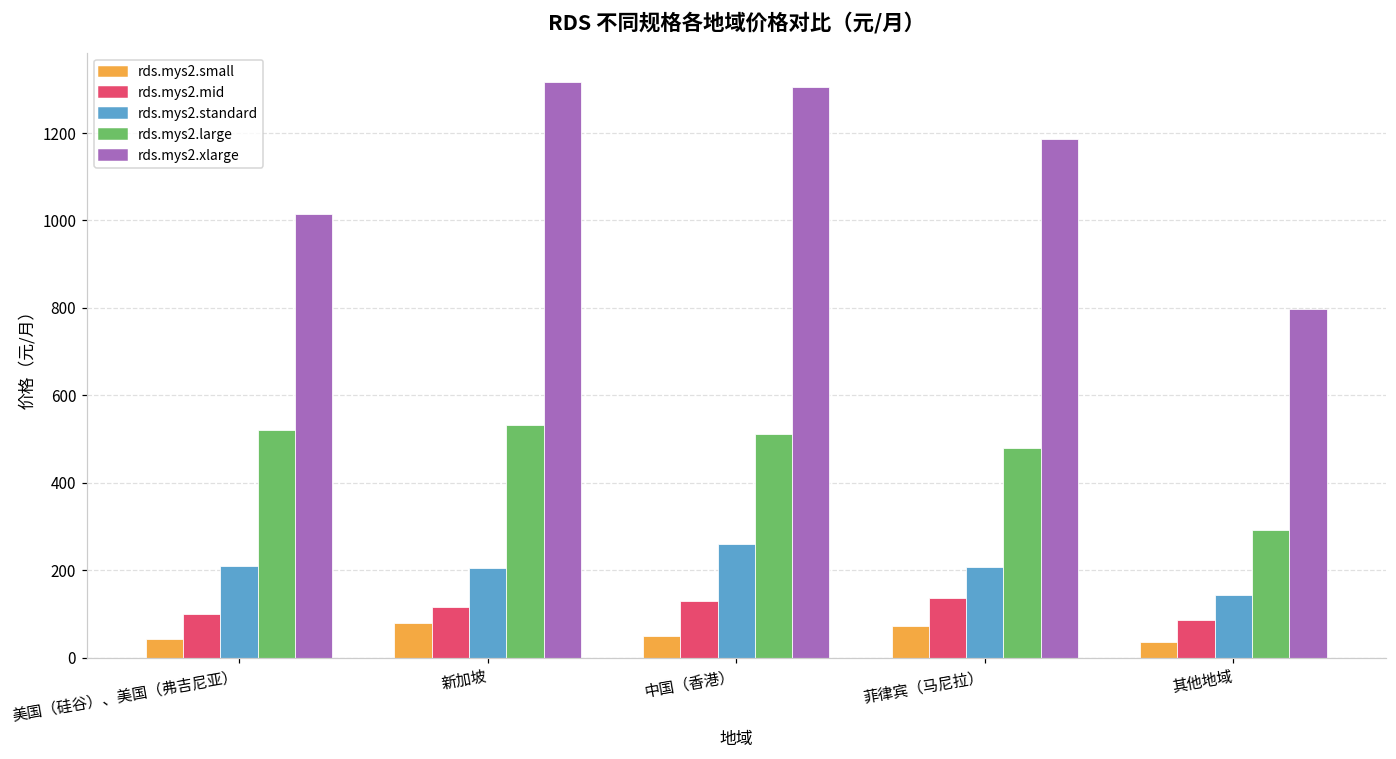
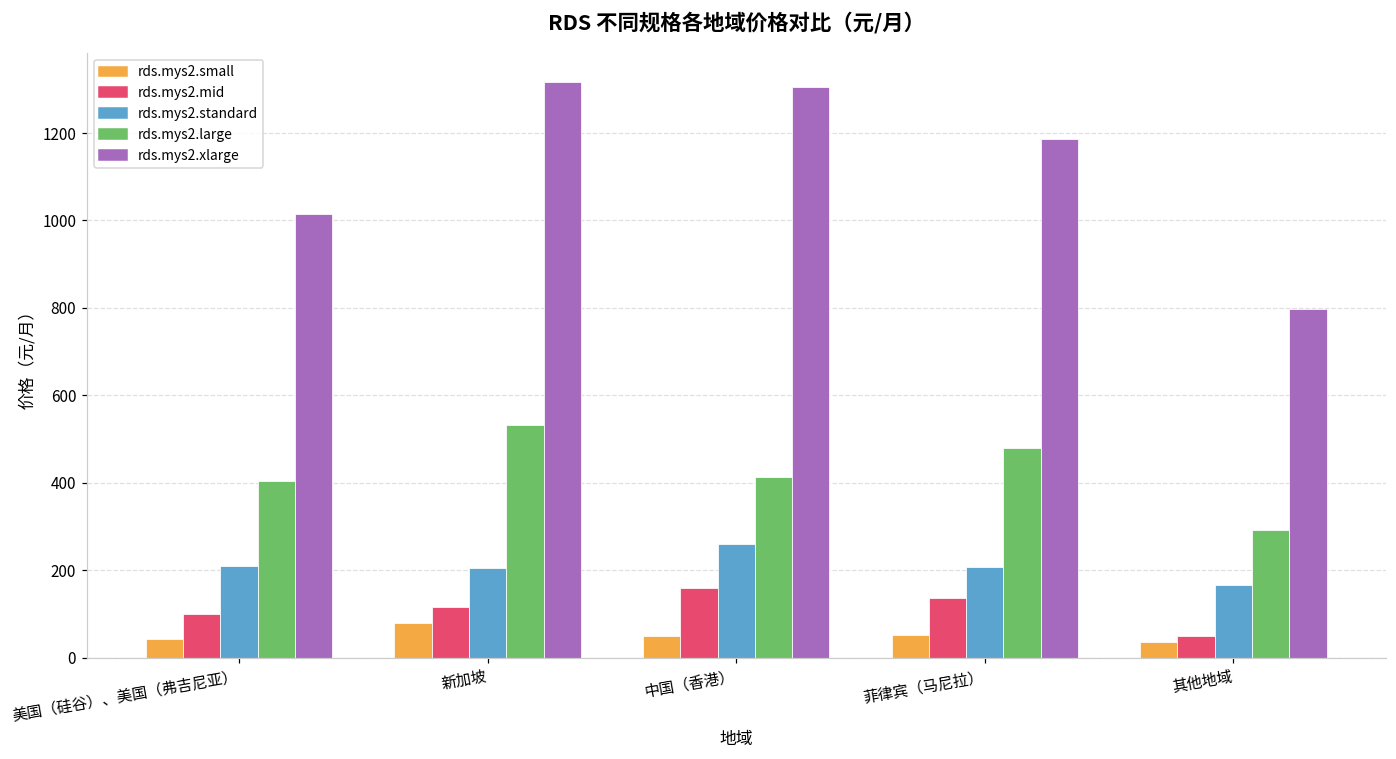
rds.mys2.large, 美国（硅谷）、美国（弗吉尼亚）: 520 -> 400
rds.mys2.mid, 中国（香港）: 130 -> 160
rds.mys2.large, 中国（香港）: 510 -> 410
rds.mys2.small, 菲律宾（马尼拉）: 70 -> 50
rds.mys2.mid, 其他地域: 90 -> 50
rds.mys2.standard, 其他地域: 140 -> 170
